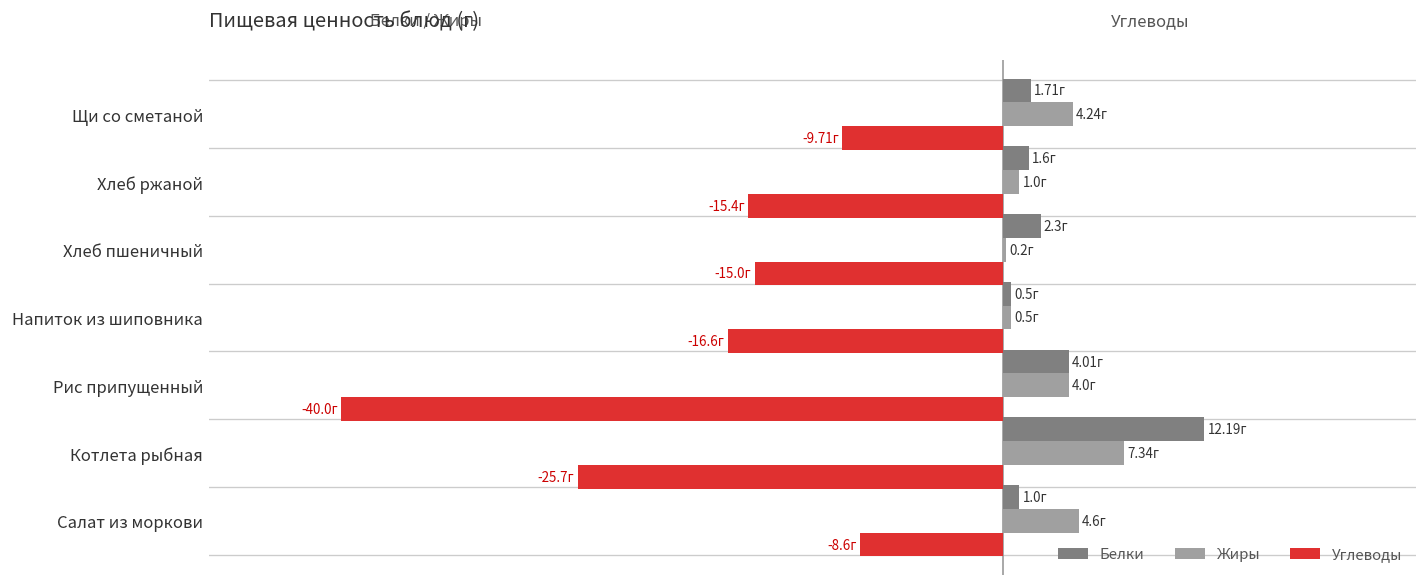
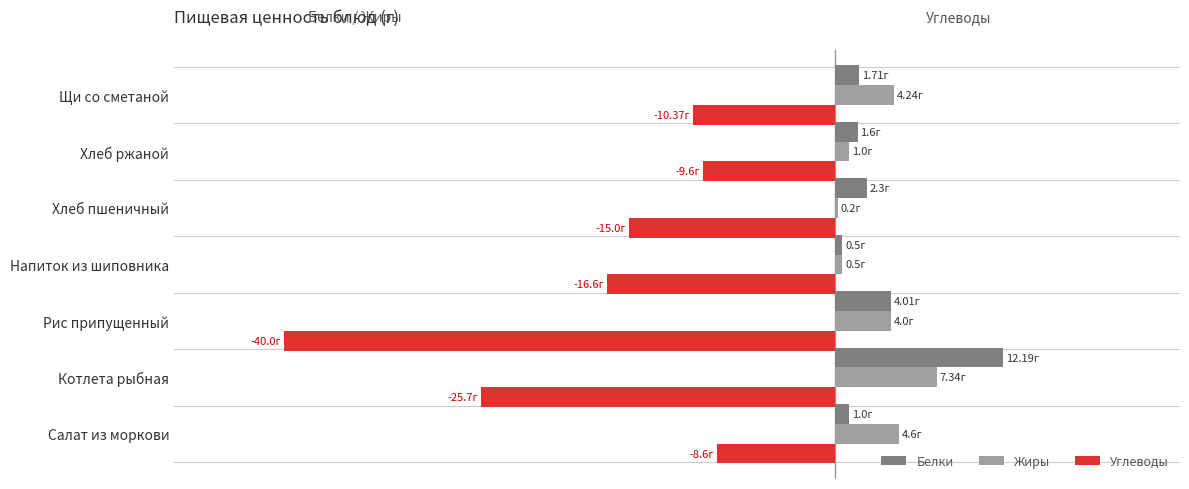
Углеводы, Щи со сметаной: -9.71г -> -10.37г
Углеводы, Хлеб ржаной: -15.4г -> -9.6г
